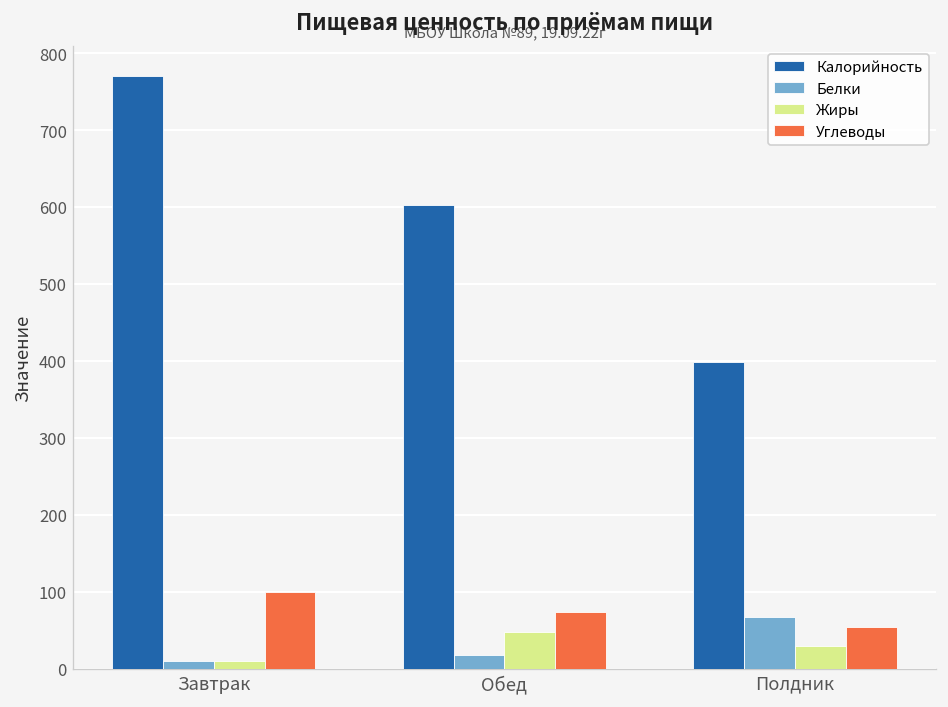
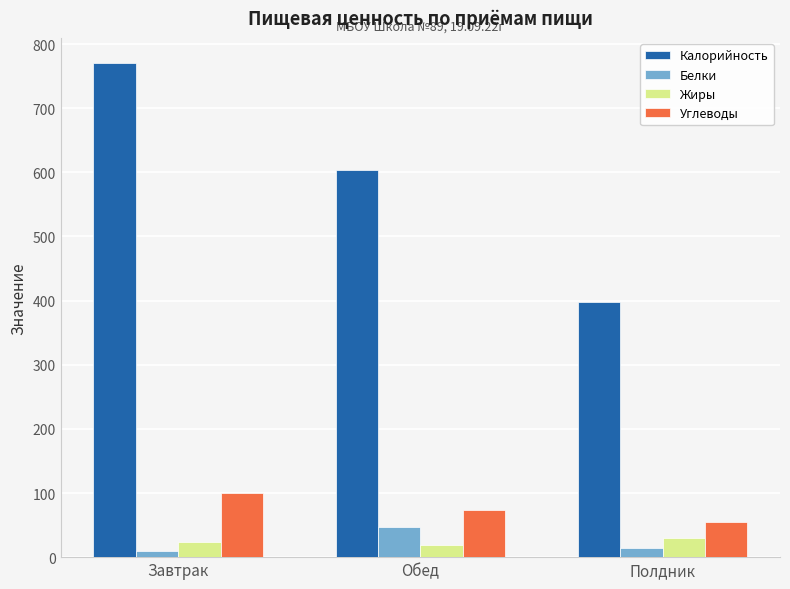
Жиры, Завтрак: 10 -> 20
Белки, Обед: 20 -> 50
Жиры, Обед: 50 -> 20
Белки, Полдник: 70 -> 10
